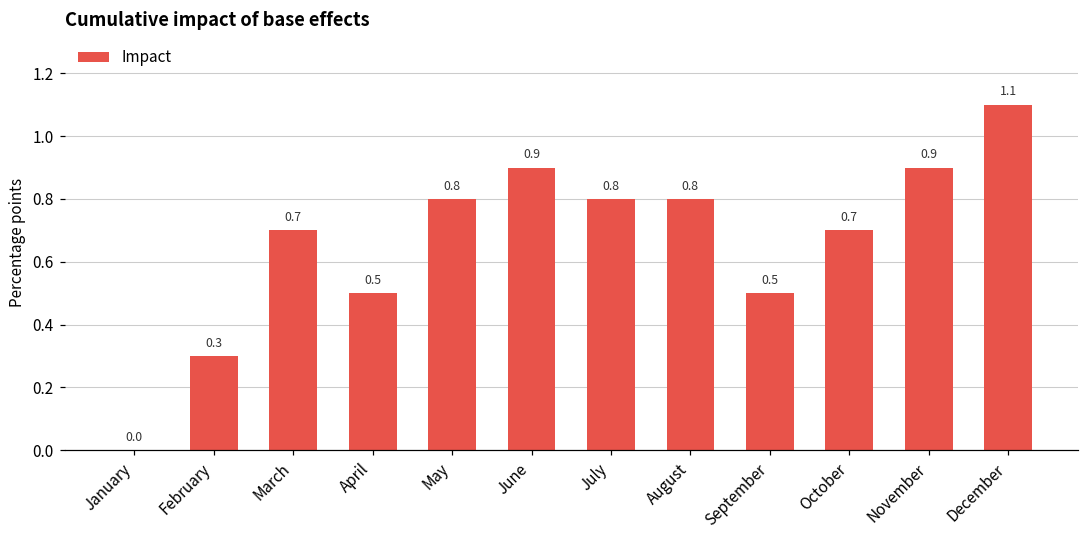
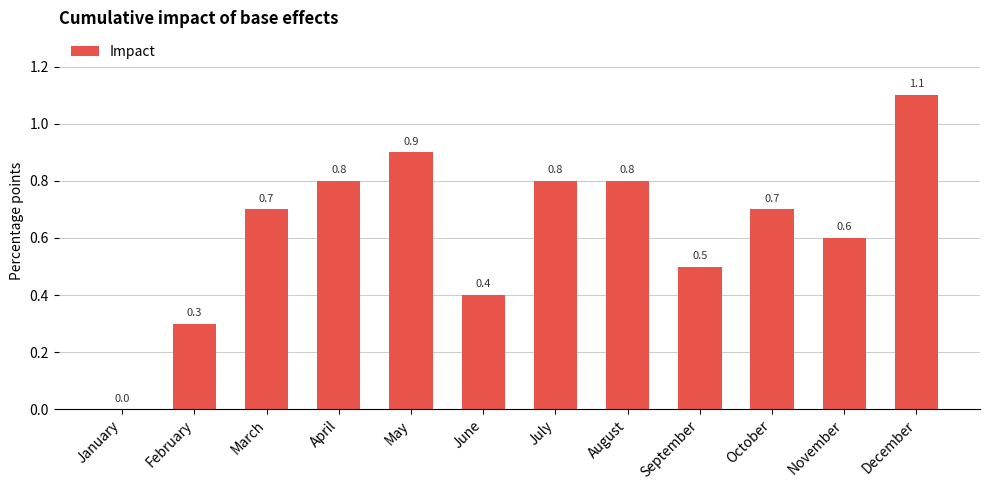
April: 0.5 -> 0.8
May: 0.8 -> 0.9
June: 0.9 -> 0.4
November: 0.9 -> 0.6
